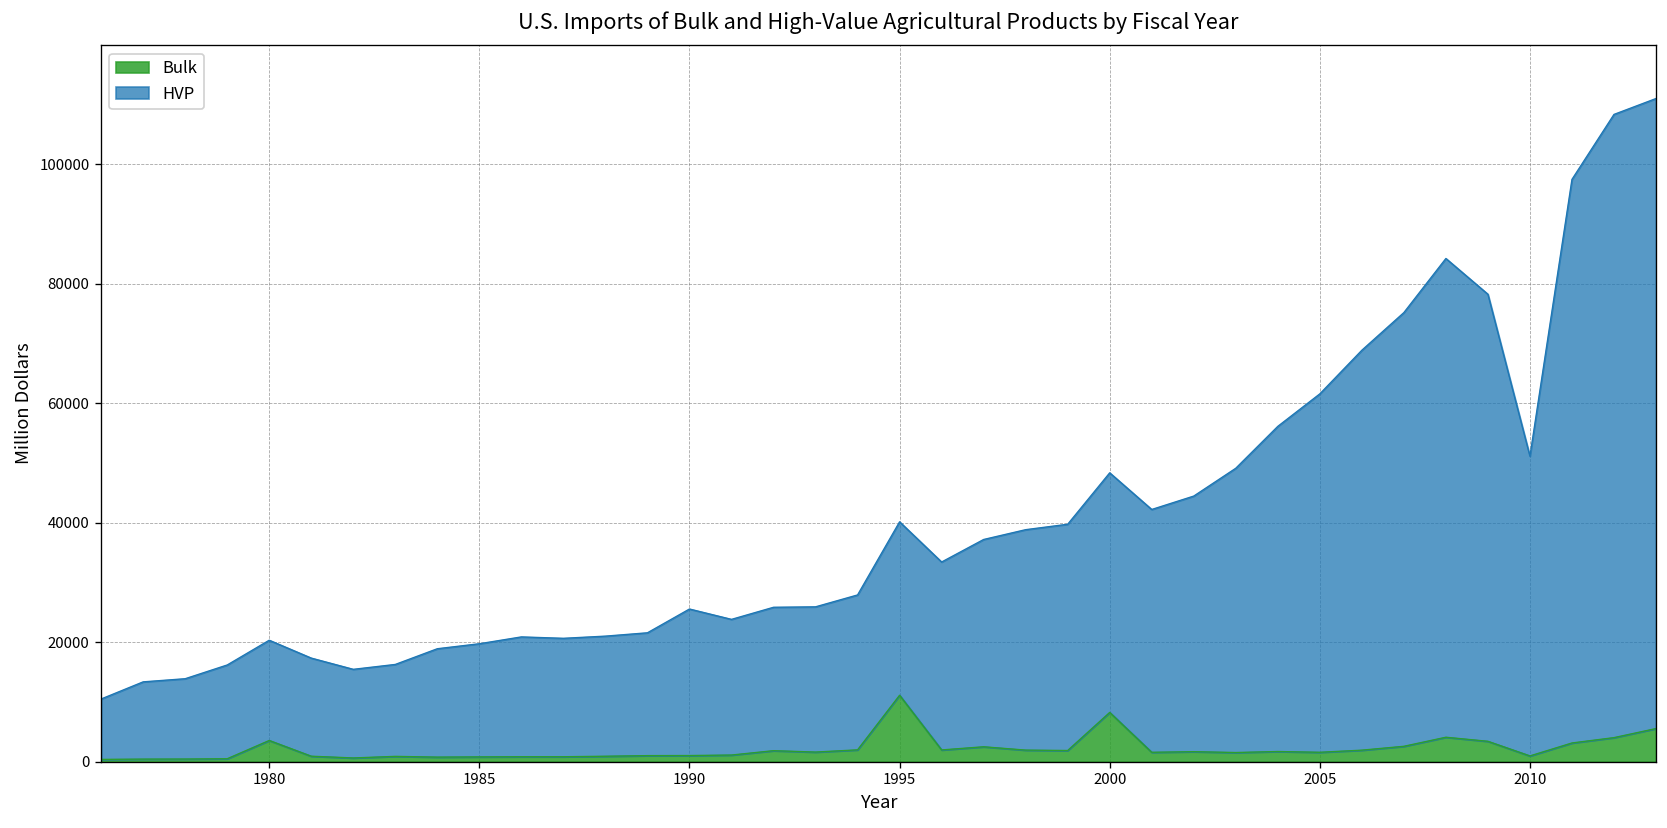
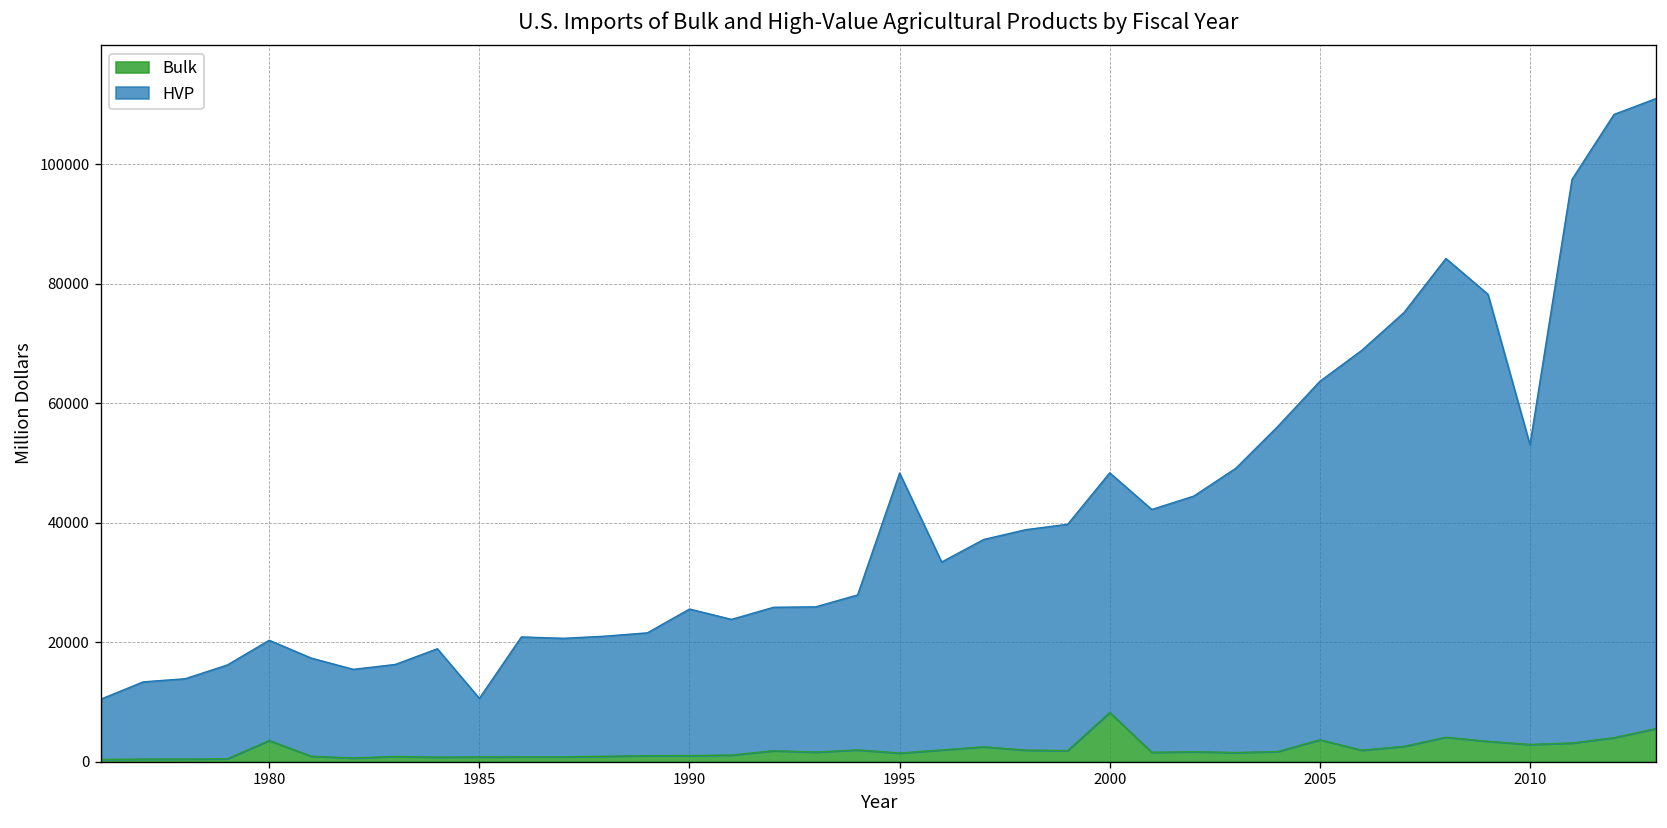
HVP, 1985: 19000 -> 10000
Bulk, 1995: 11000 -> 1000
HVP, 1995: 29000 -> 47000
Bulk, 2005: 2000 -> 4000
Bulk, 2010: 1000 -> 3000
